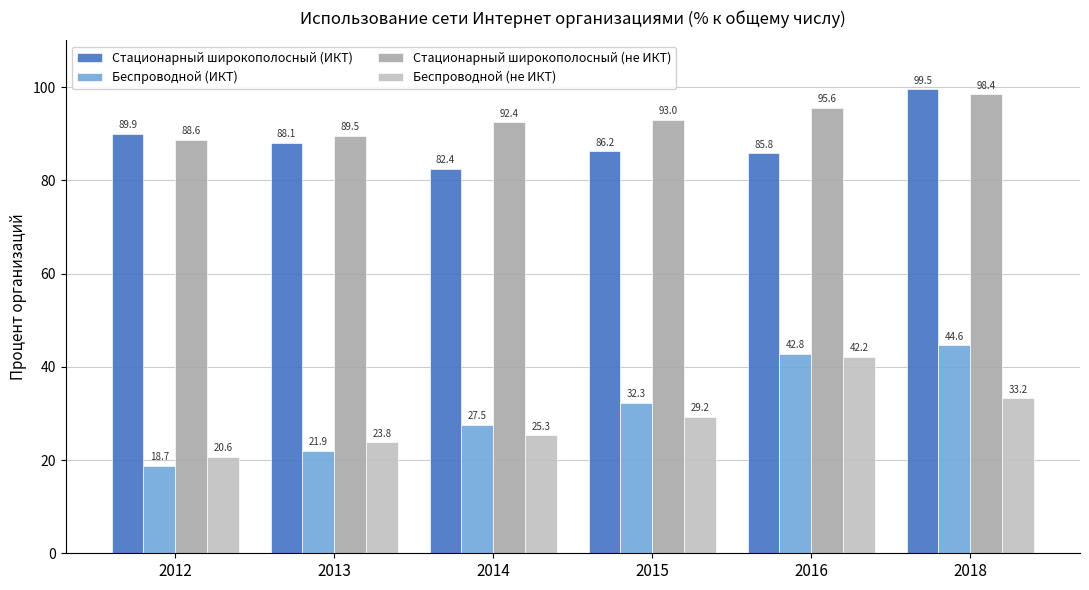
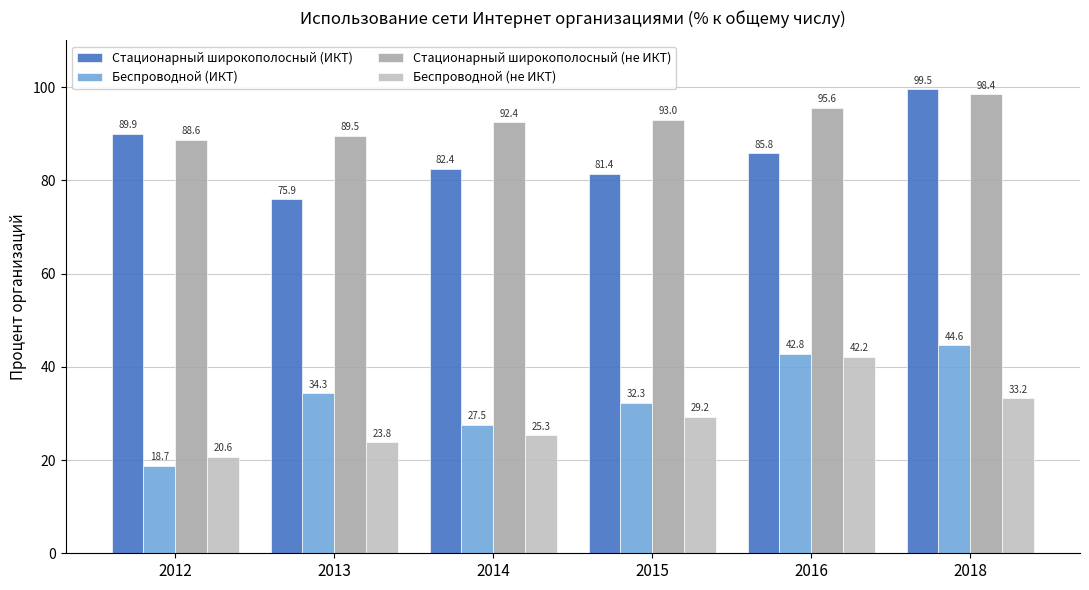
Стационарный широкополосный (ИКТ), 2013: 88.1 -> 75.9
Беспроводной (ИКТ), 2013: 21.9 -> 34.3
Стационарный широкополосный (ИКТ), 2015: 86.2 -> 81.4
